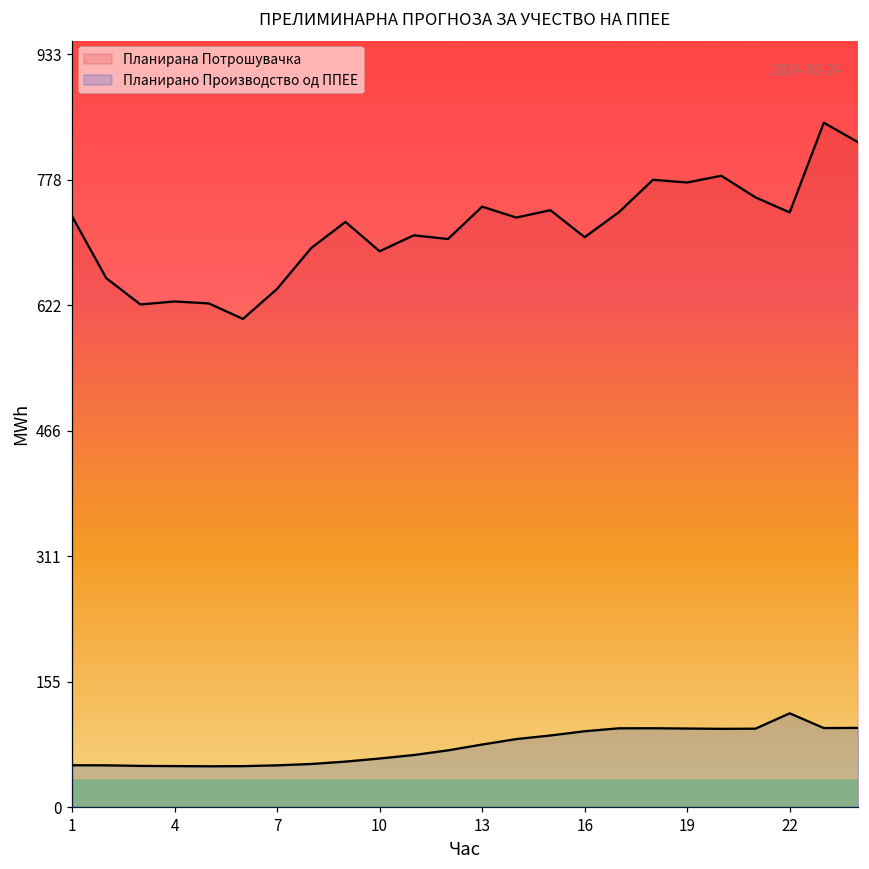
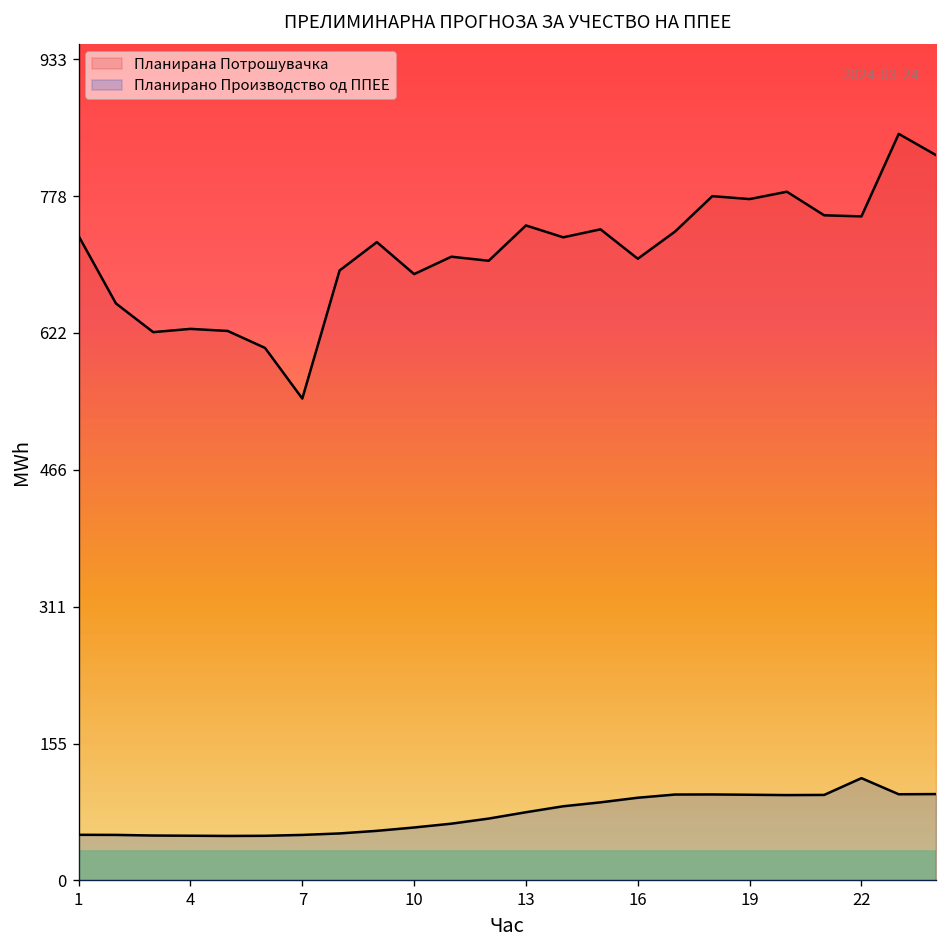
Планирана Потрошувачка, 7: 640 -> 550
Планирана Потрошувачка, 22: 740 -> 760
